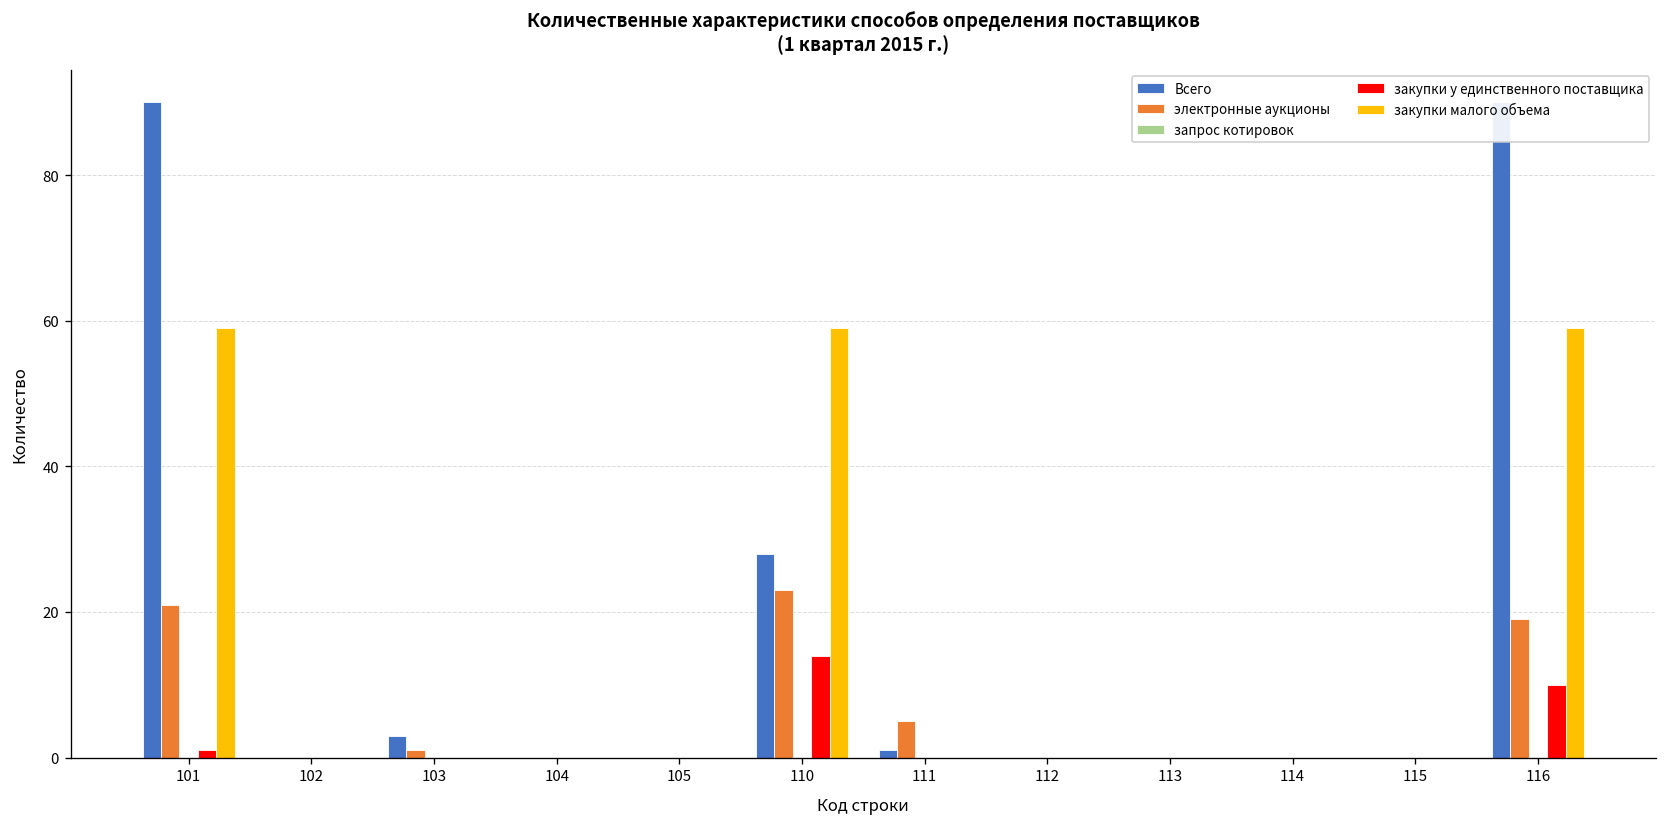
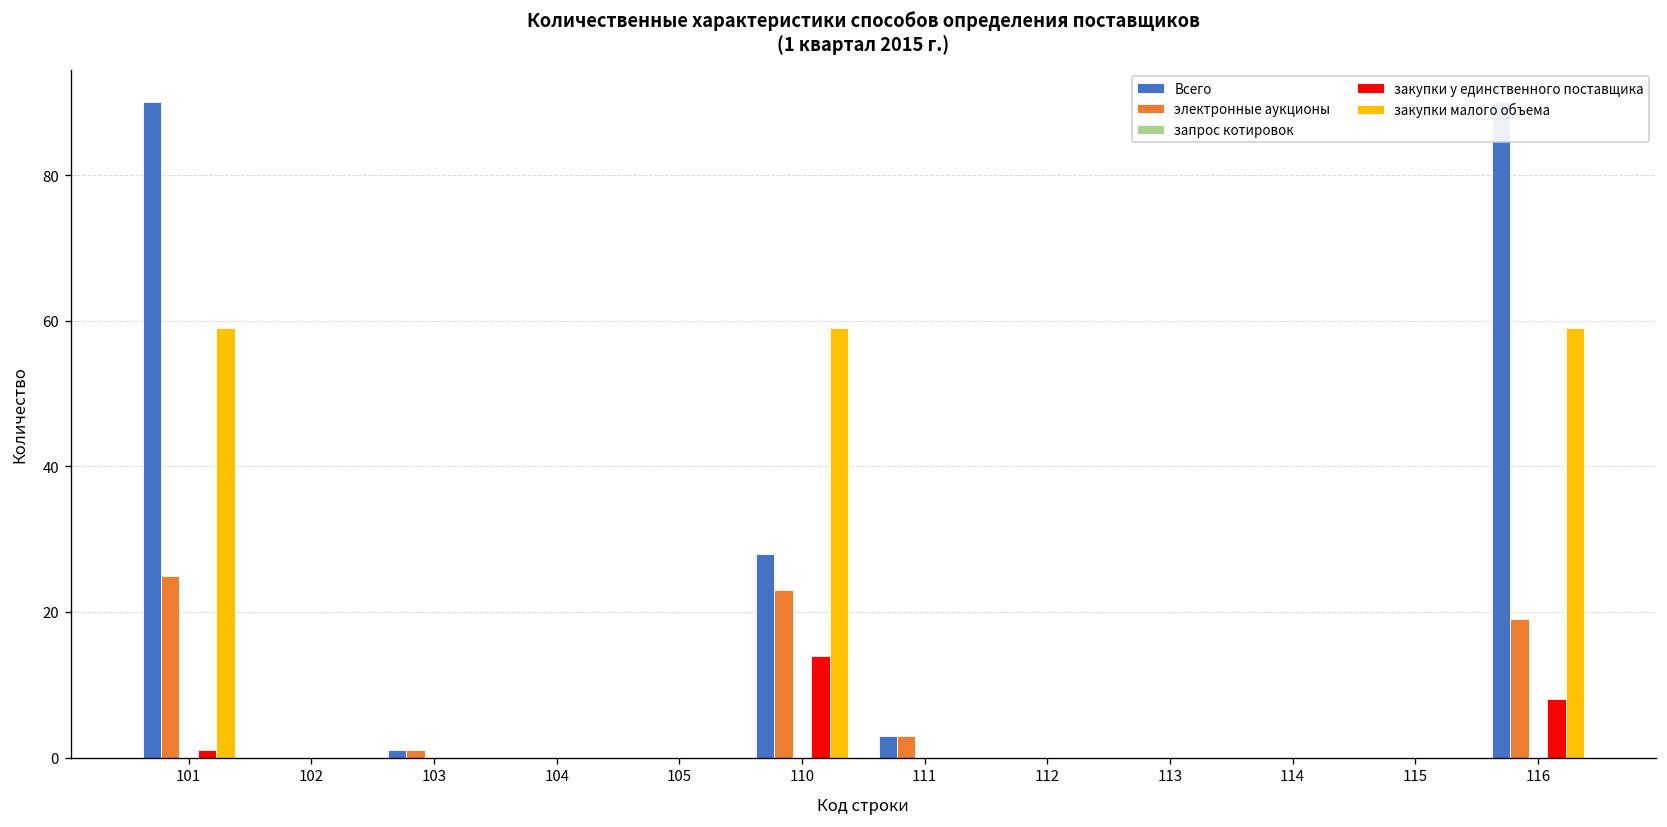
электронные аукционы, 101: 21 -> 25
Всего, 103: 3 -> 1
Всего, 111: 1 -> 3
электронные аукционы, 111: 5 -> 3
закупки у единственного поставщика, 116: 10 -> 8
